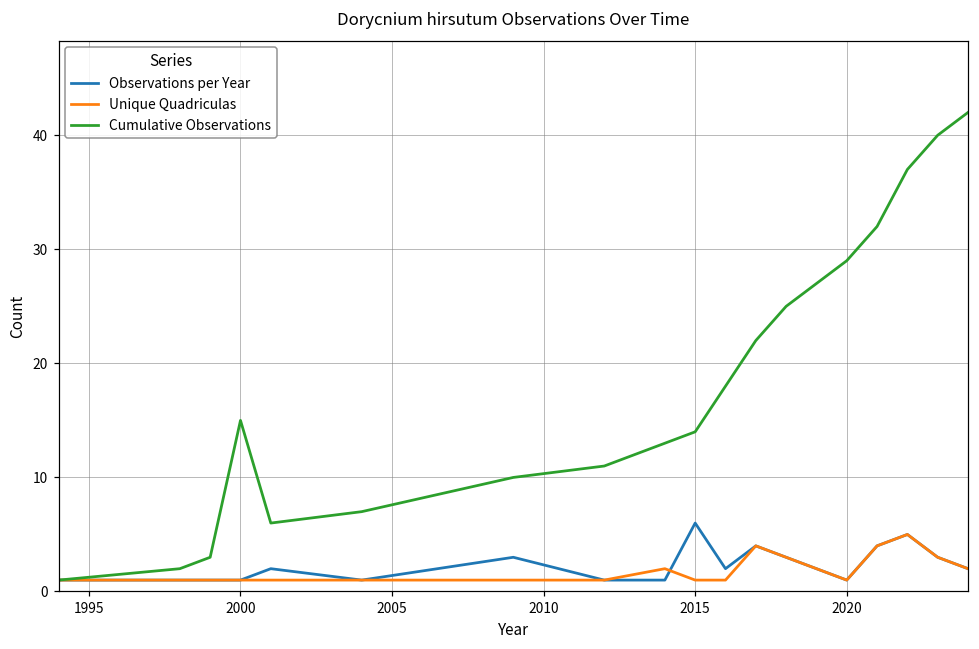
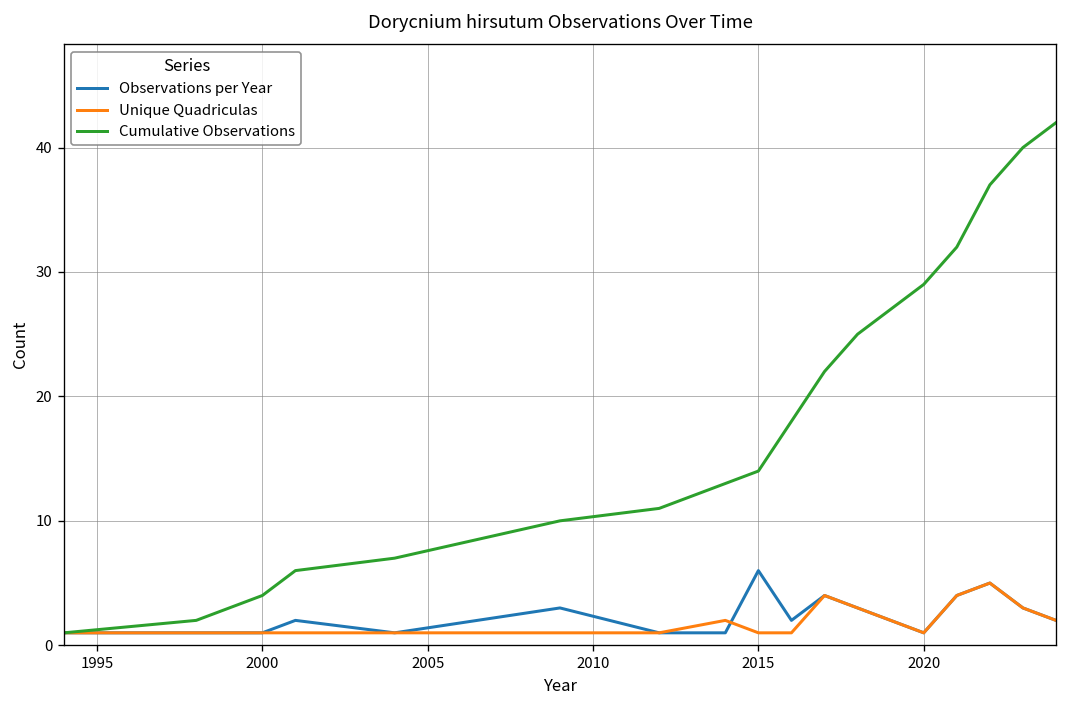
Cumulative Observations, 2000: 15 -> 4
